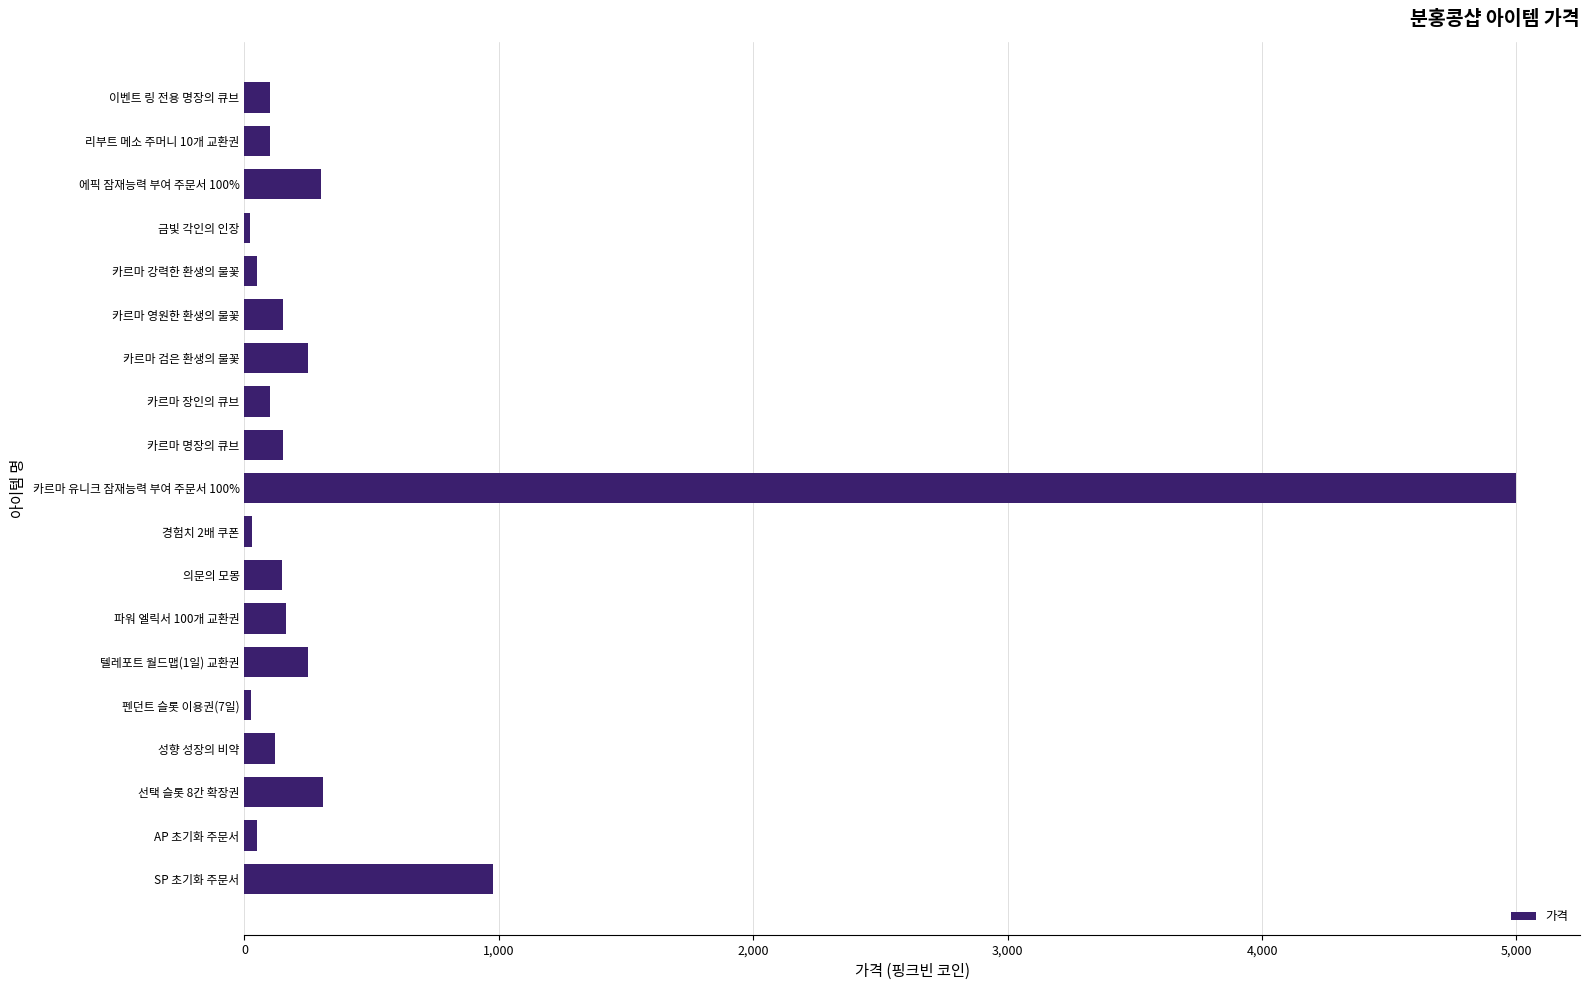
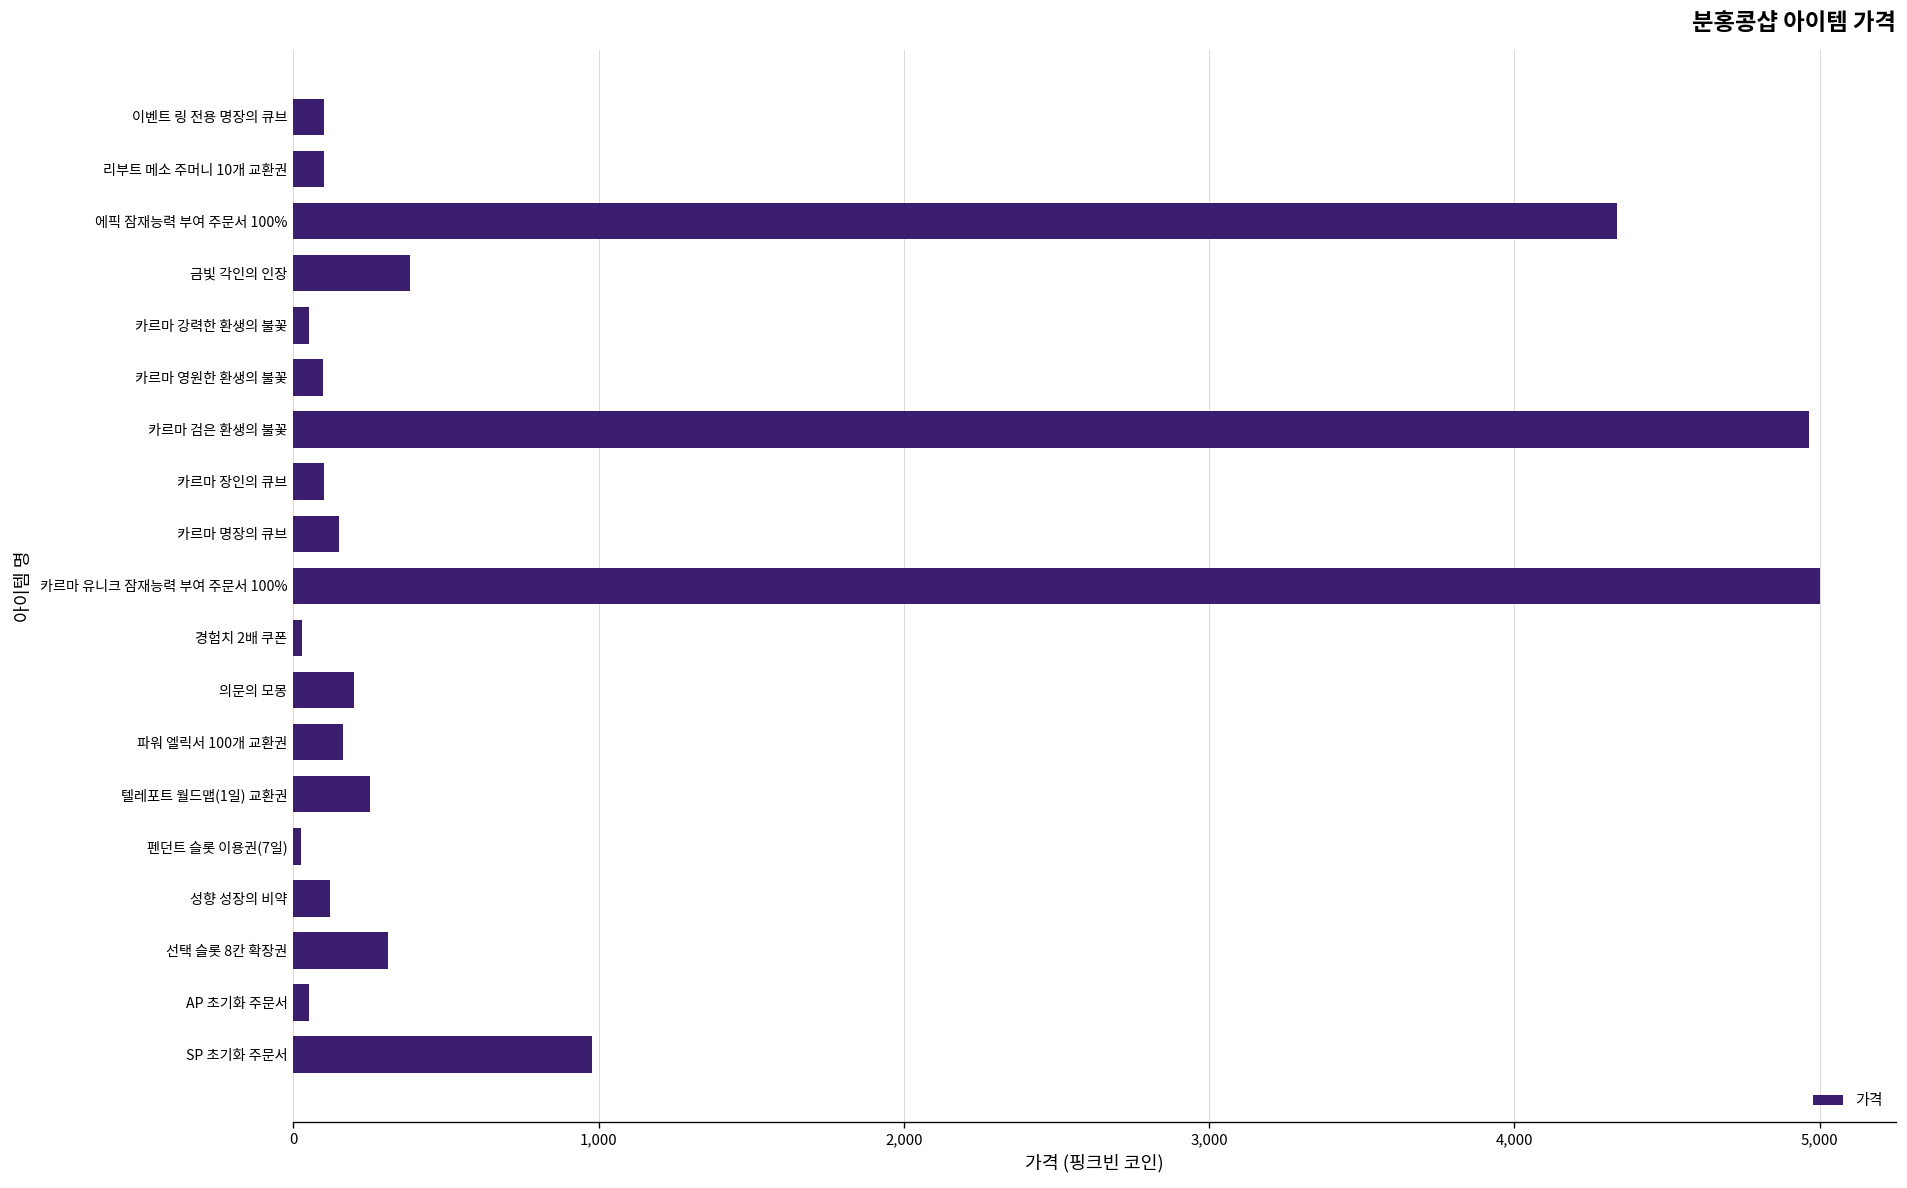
에픽 잠재능력 부여 주문서 100%: 300 -> 4,340
금빛 각인의 인장: 20 -> 380
카르마 영원한 환생의 불꽃: 150 -> 100
카르마 검은 환생의 불꽃: 250 -> 4,960
의문의 모몽: 150 -> 200
